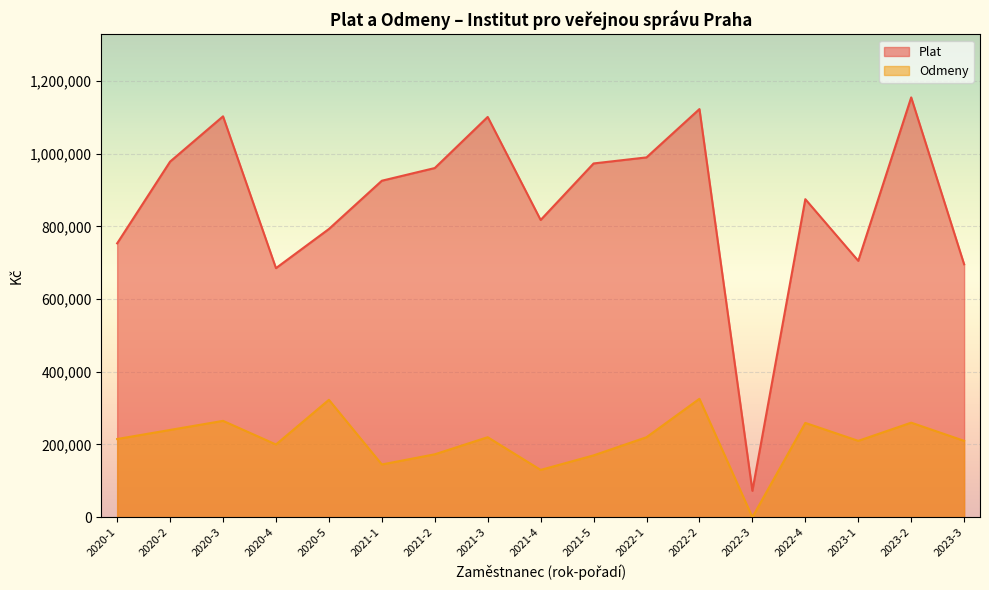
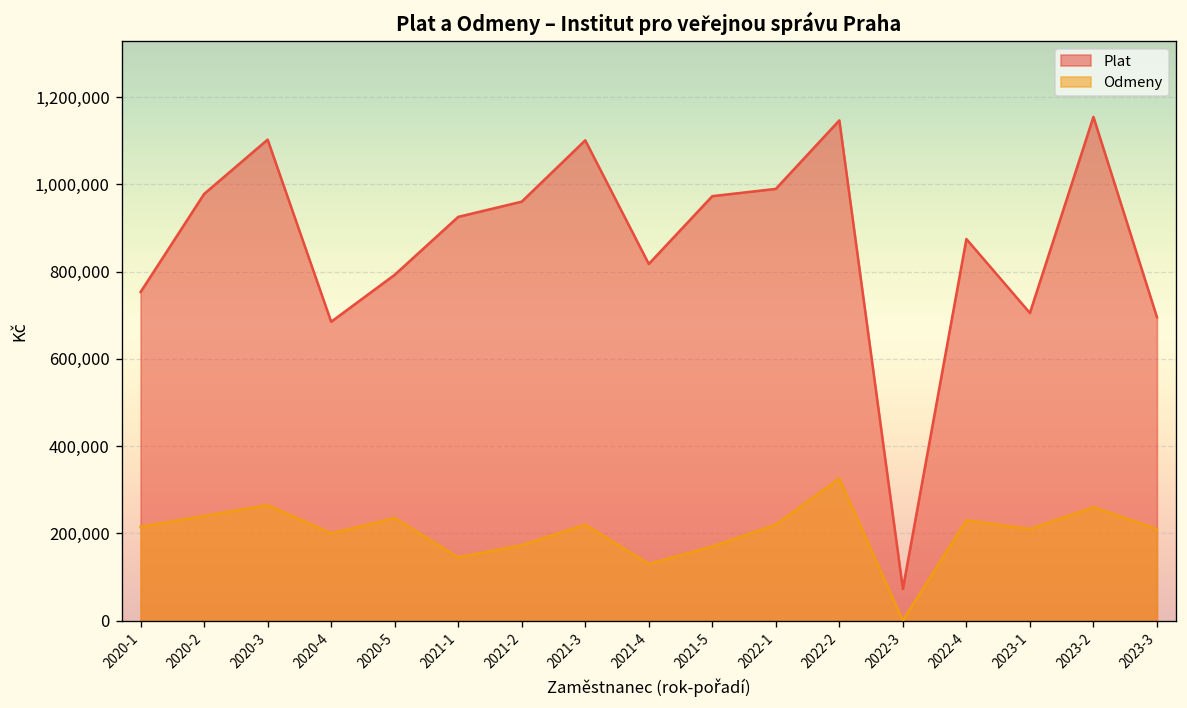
Odmeny, 2020-5: 320,000 -> 240,000
Plat, 2022-2: 1,120,000 -> 1,150,000
Odmeny, 2022-4: 260,000 -> 230,000
